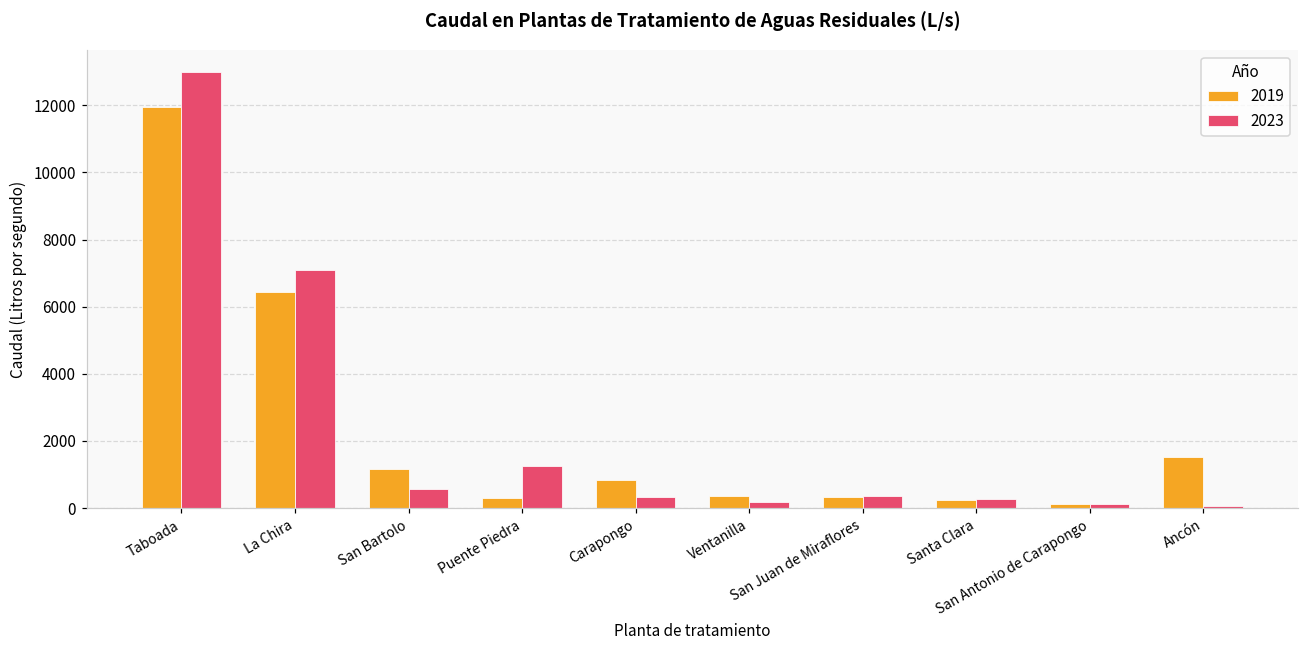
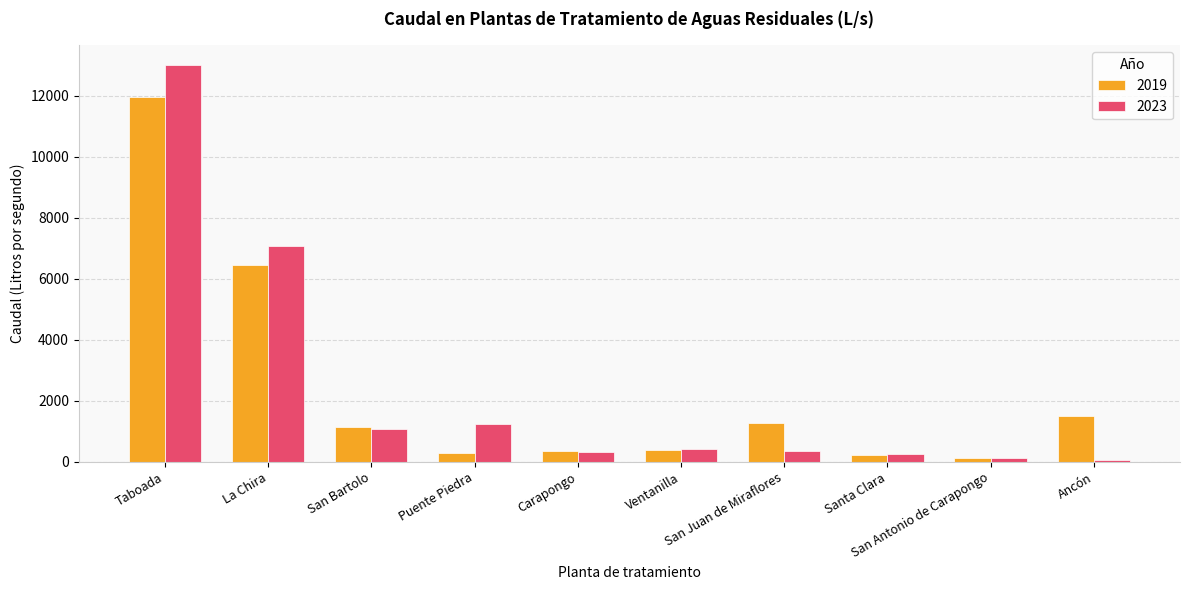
2023, San Bartolo: 600 -> 1100
2019, Carapongo: 800 -> 400
2023, Ventanilla: 200 -> 400
2019, San Juan de Miraflores: 300 -> 1300
